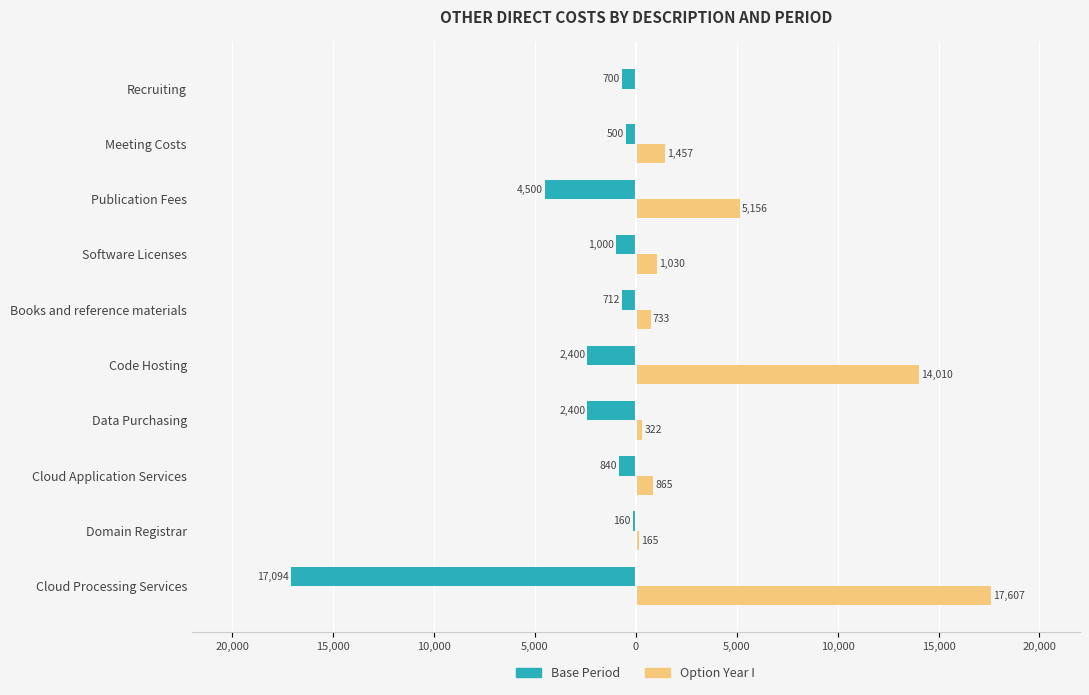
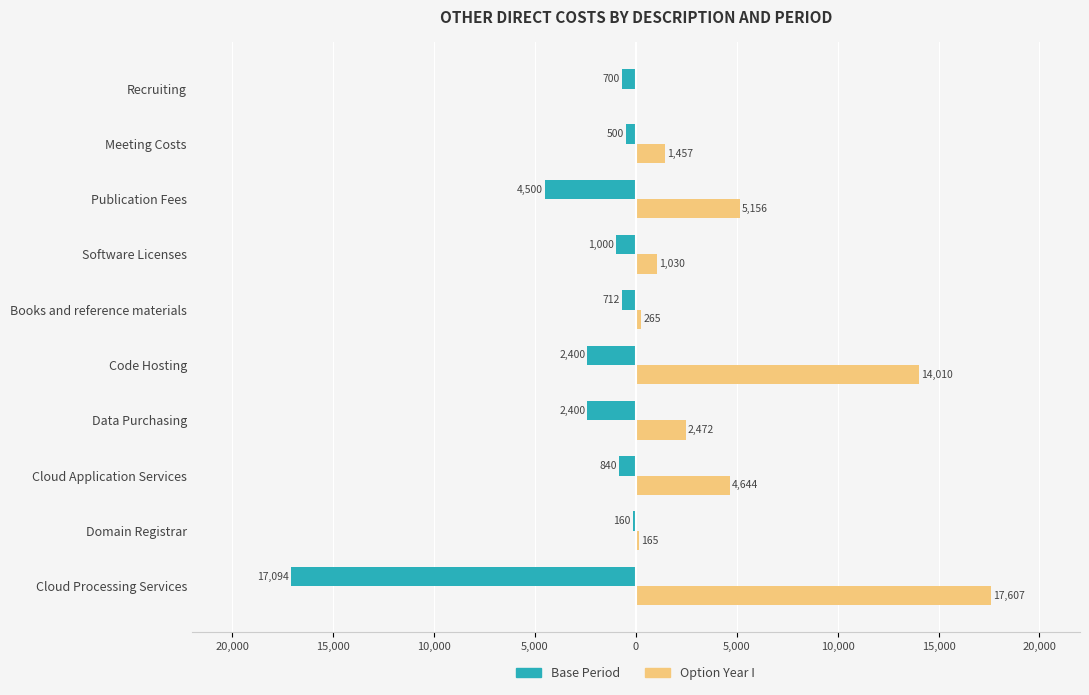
Option Year I, Books and reference materials: 733 -> 265
Option Year I, Data Purchasing: 322 -> 2,472
Option Year I, Cloud Application Services: 865 -> 4,644
